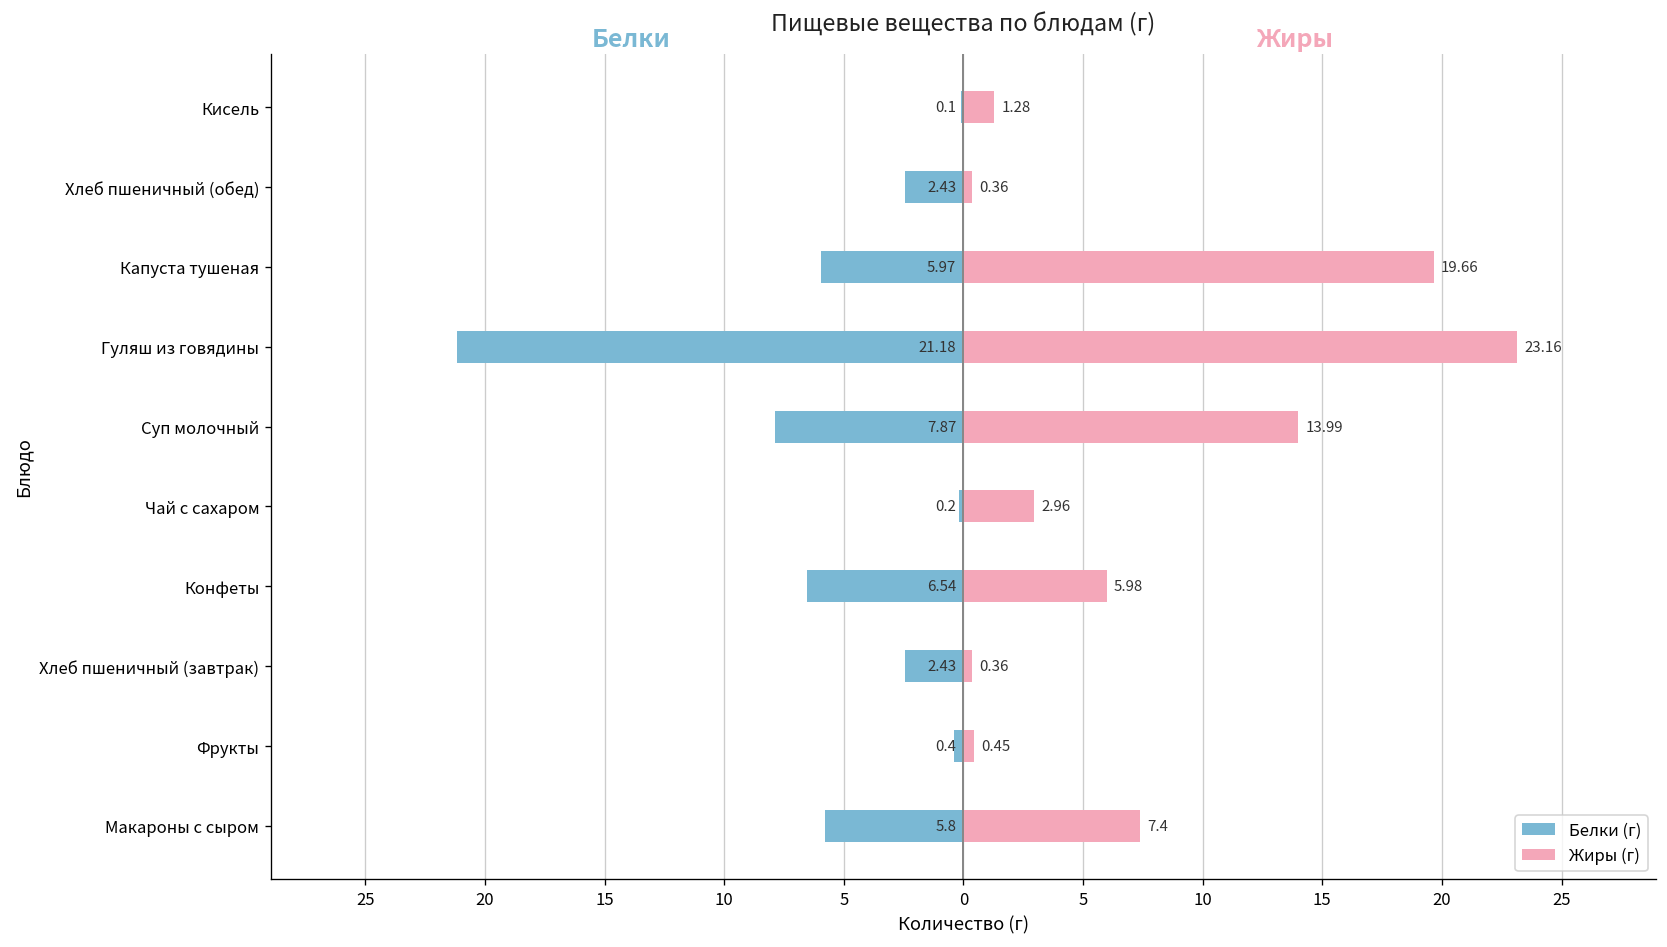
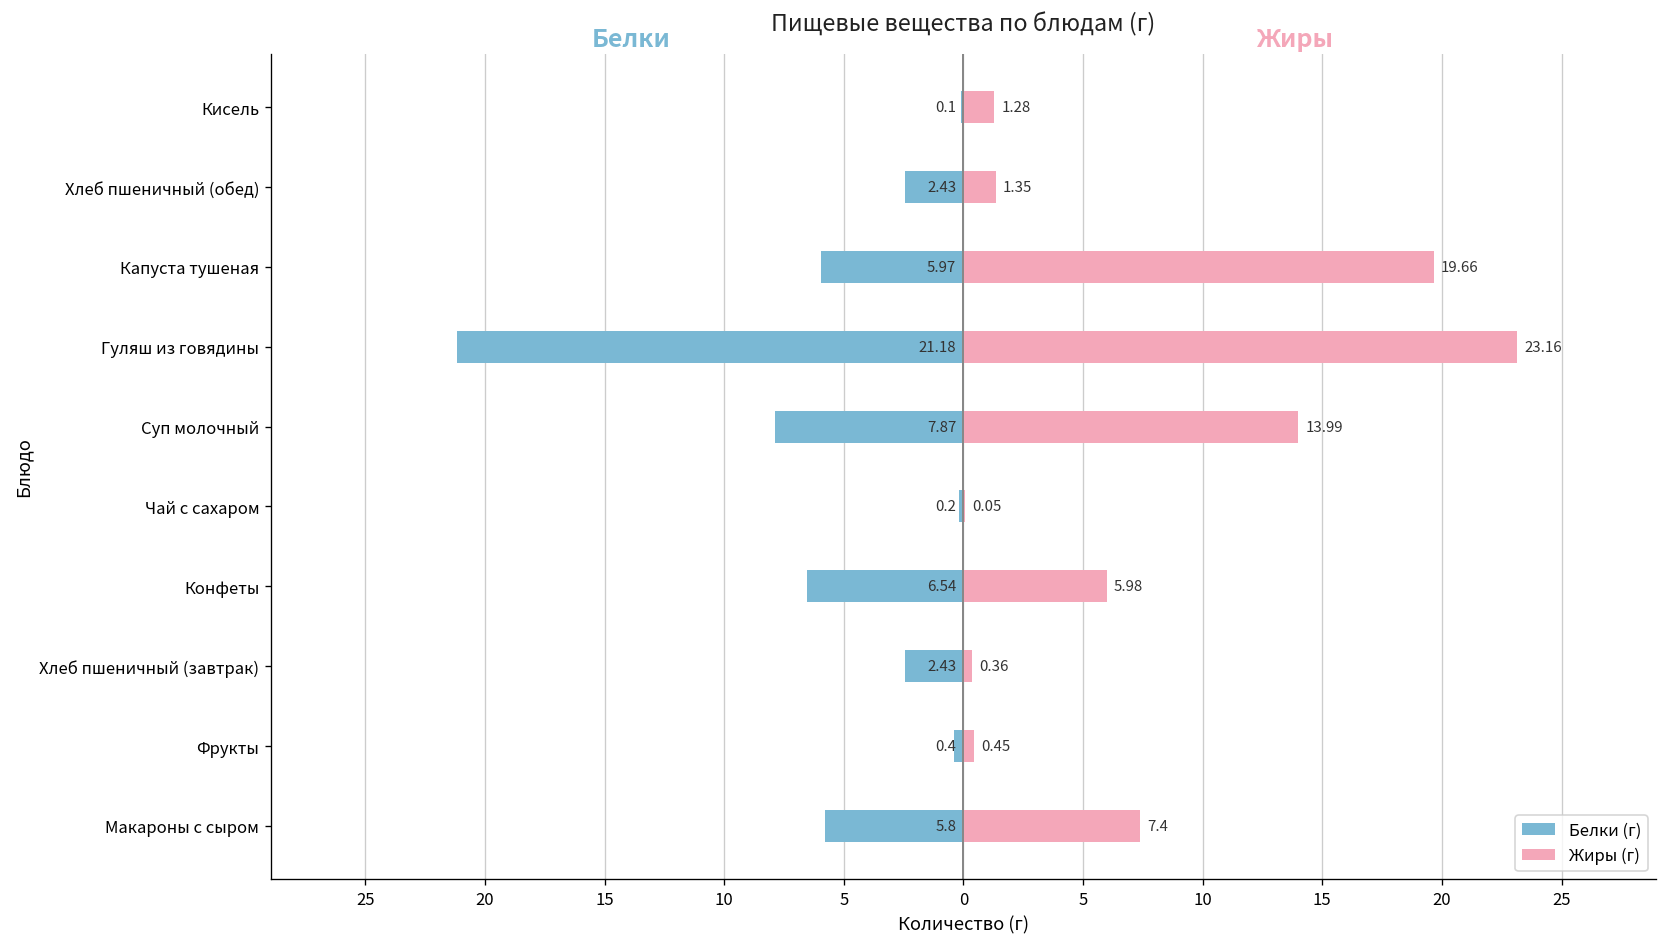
Жиры (г), Хлеб пшеничный (обед): 0.36 -> 1.35
Жиры (г), Чай с сахаром: 2.96 -> 0.05
